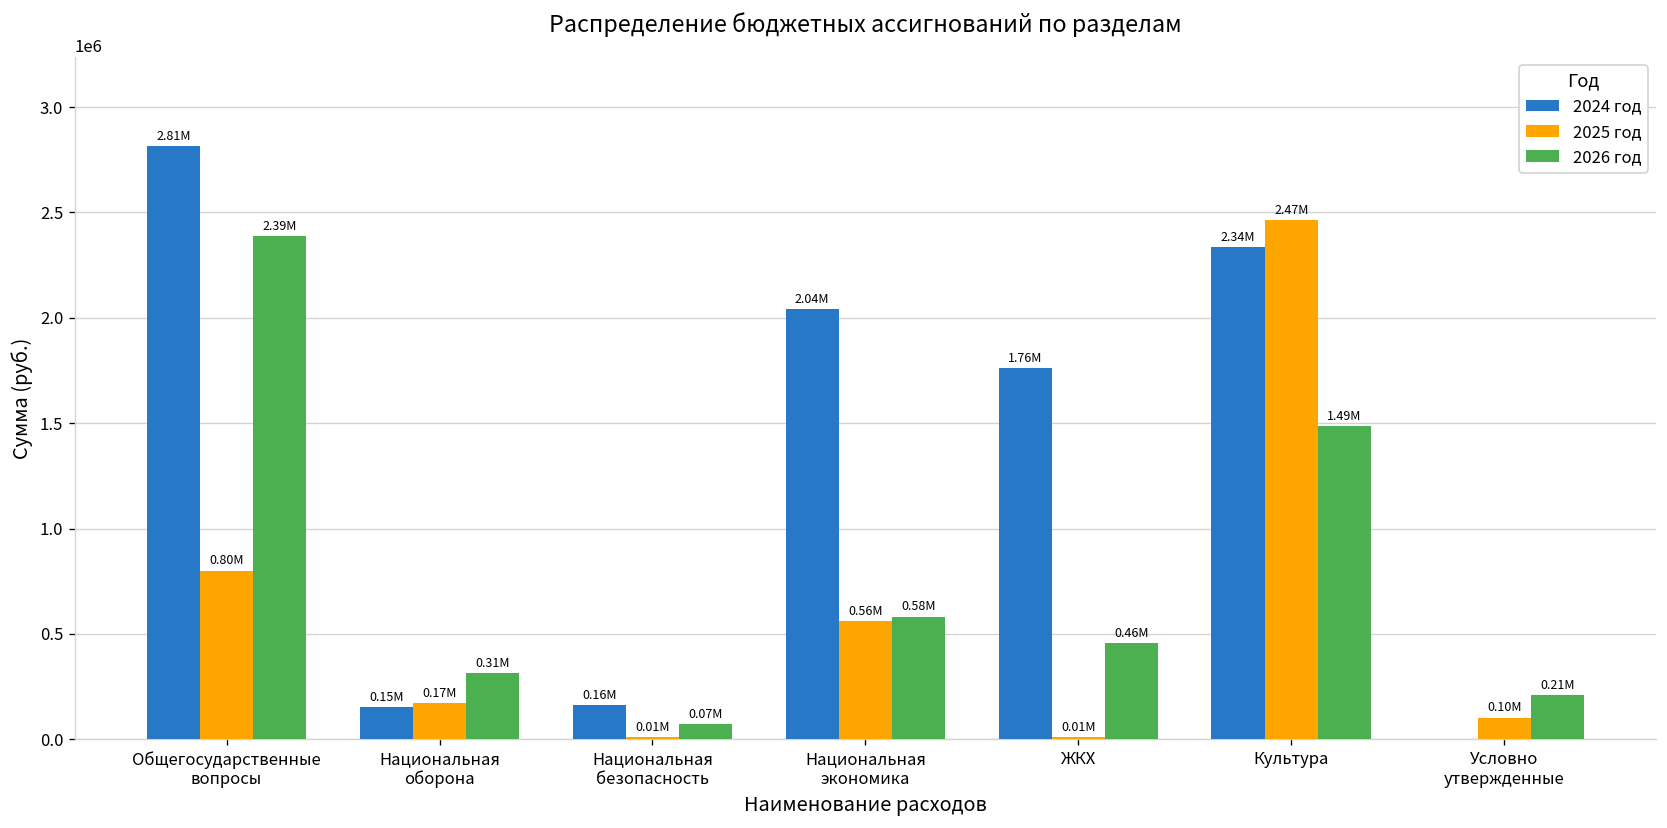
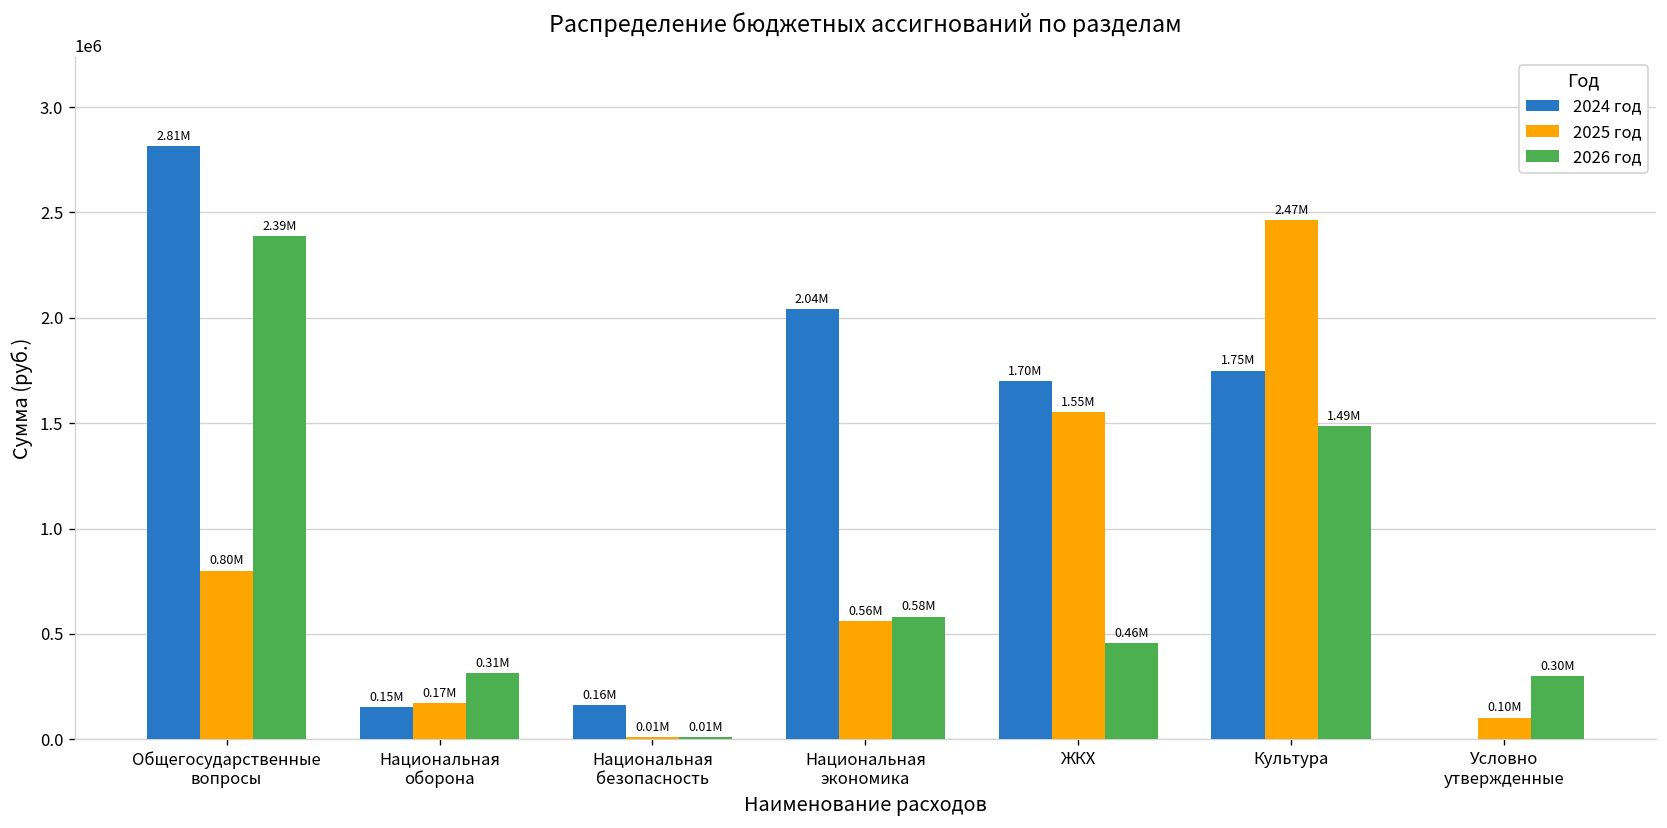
2026 год, Национальная безопасность: 0.07M -> 0.01M
2024 год, ЖКХ: 1.76M -> 1.70M
2025 год, ЖКХ: 0.01M -> 1.55M
2024 год, Культура: 2.34M -> 1.75M
2026 год, Условно утвержденные: 0.21M -> 0.30M
